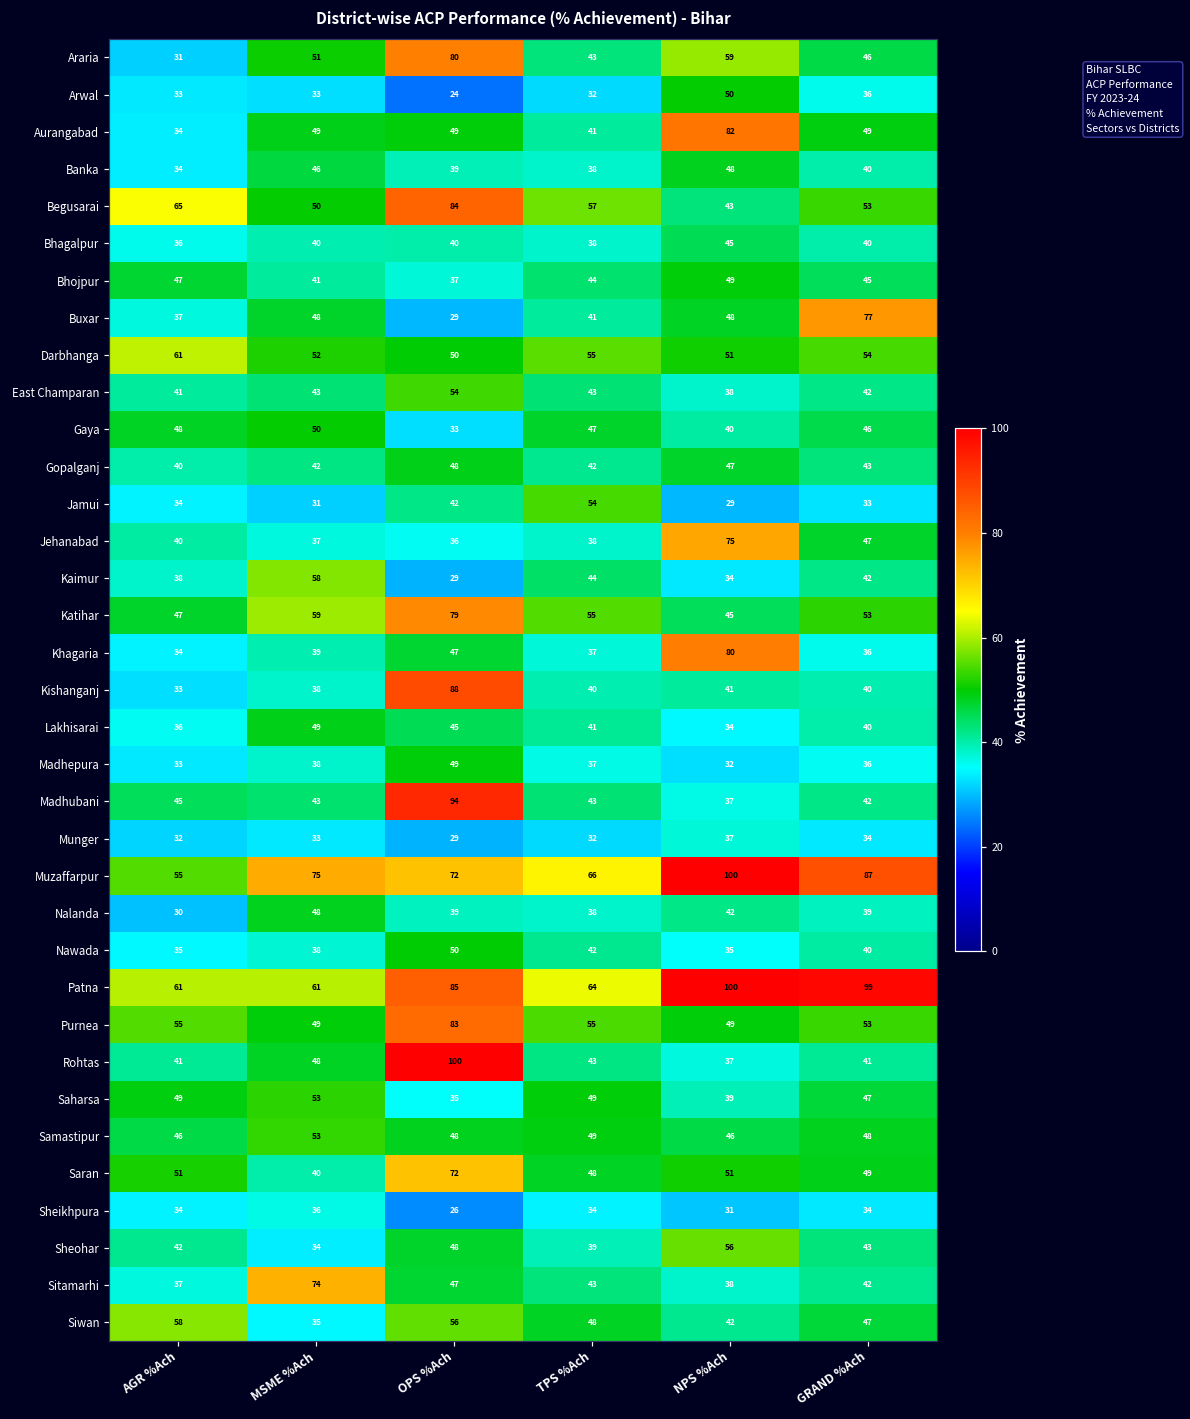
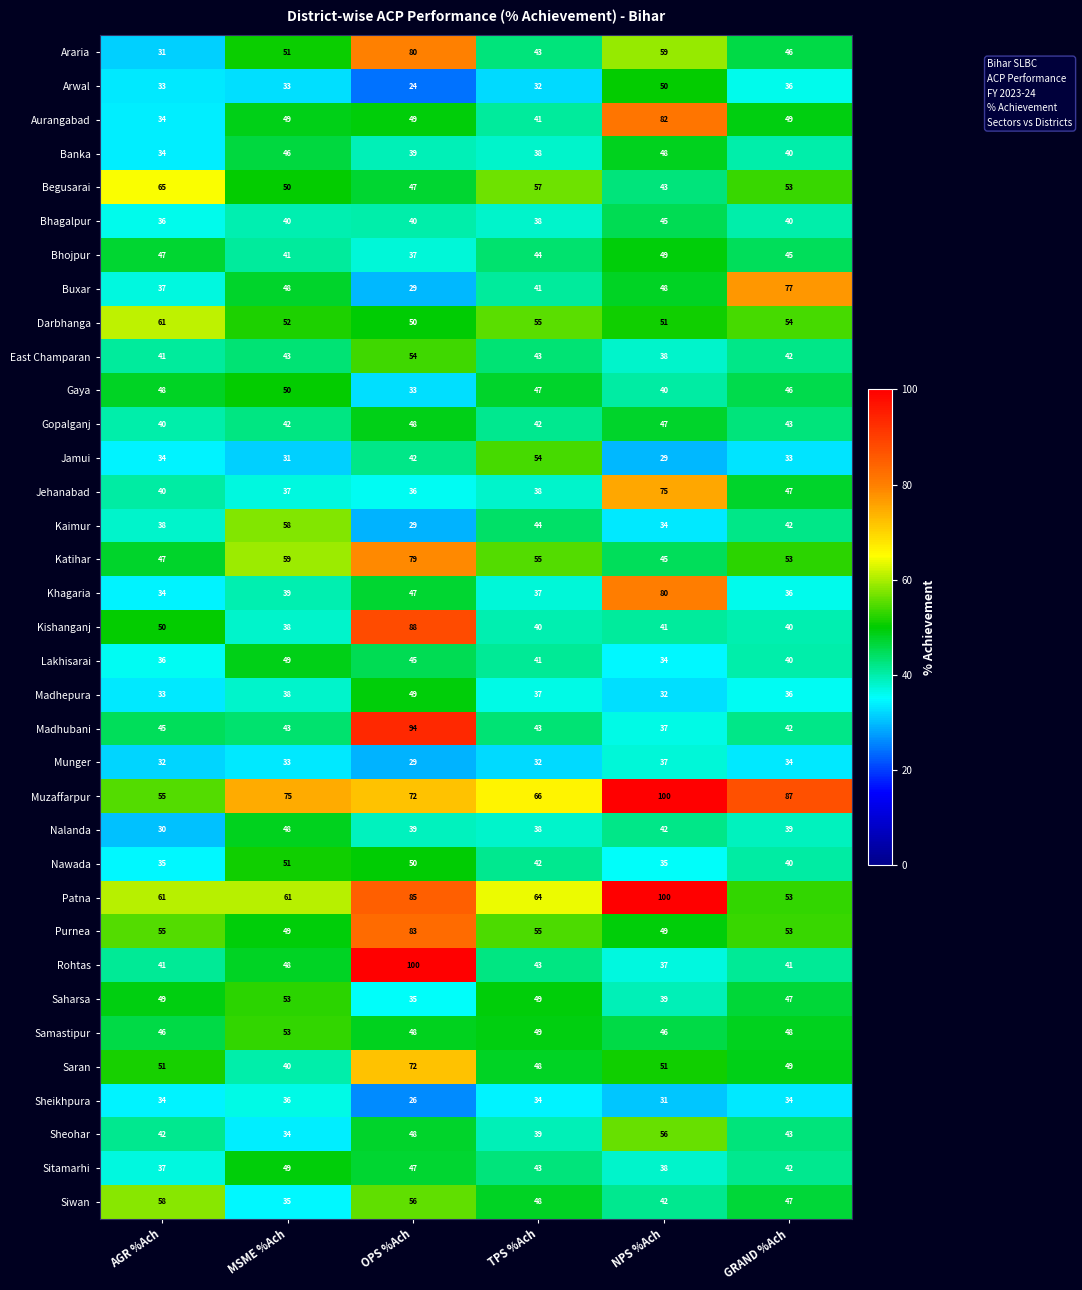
Begusarai, OPS %Ach: 84 -> 47
Kishanganj, AGR %Ach: 33 -> 50
Nawada, MSME %Ach: 38 -> 51
Patna, GRAND %Ach: 99 -> 53
Sitamarhi, MSME %Ach: 74 -> 49
